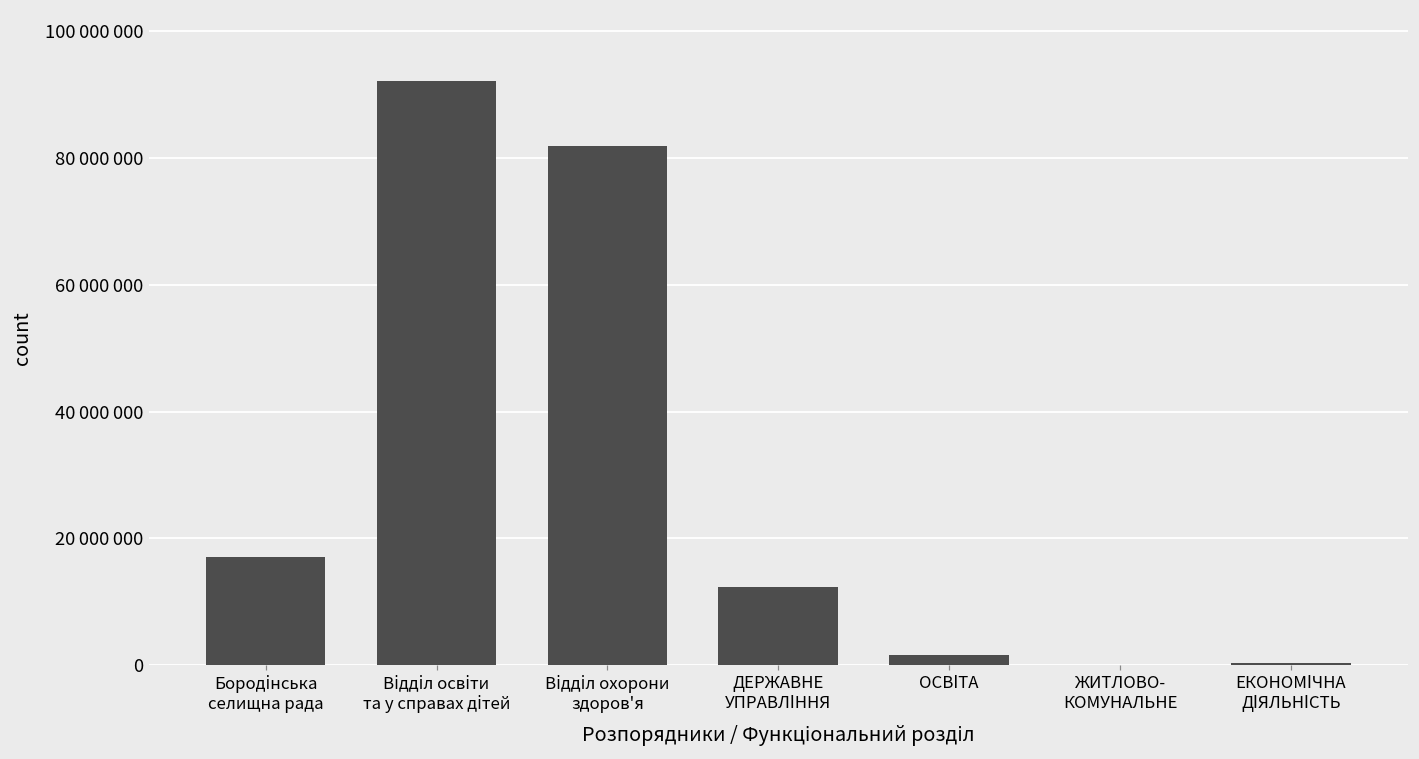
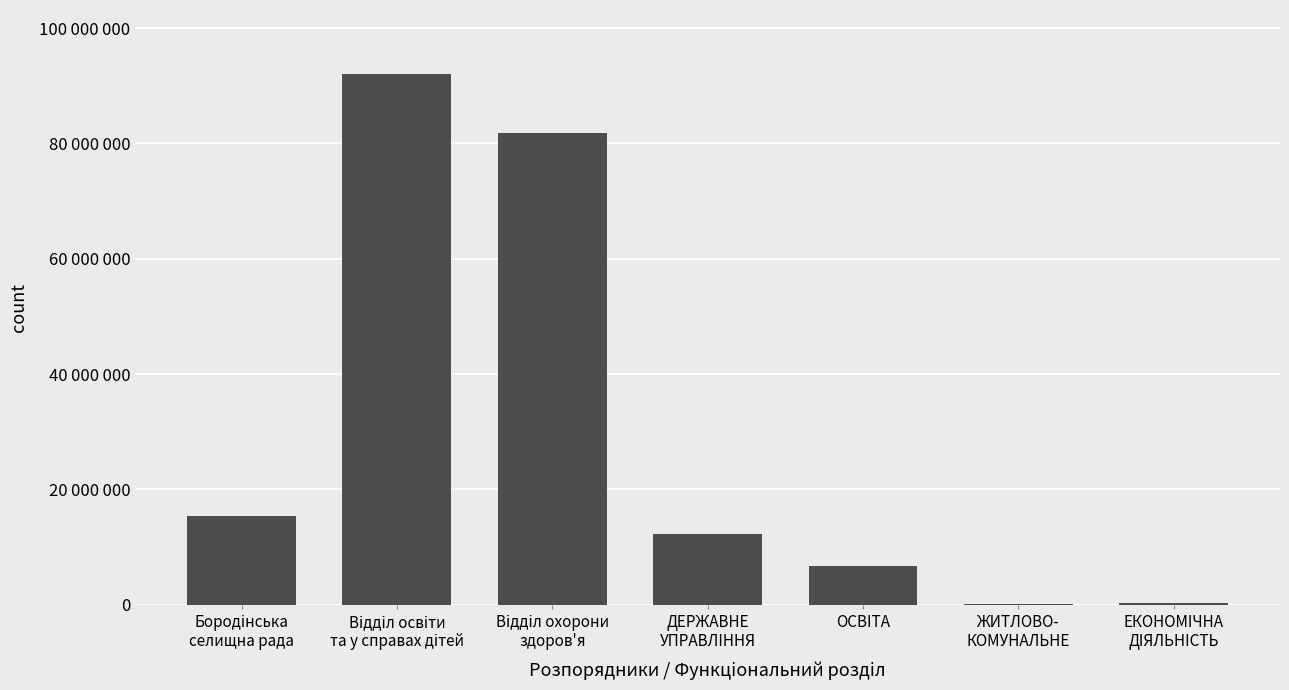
Бородінська селищна рада: 17000000 -> 15000000
ОСВІТА: 2000000 -> 7000000
